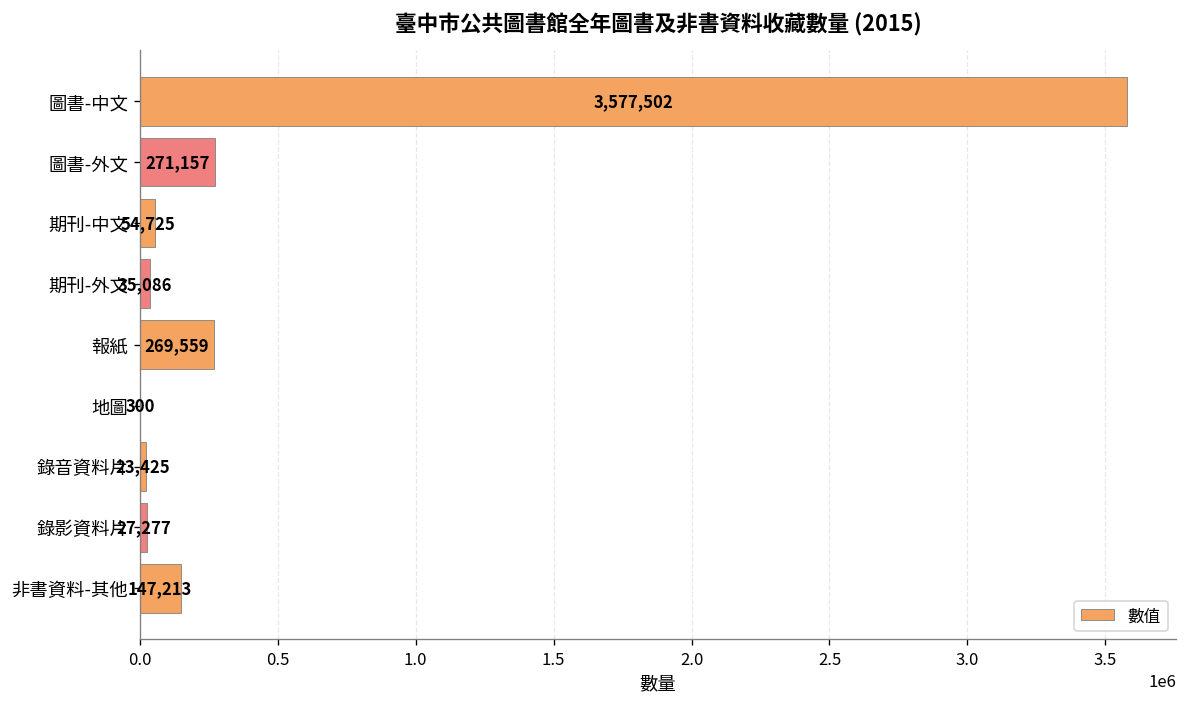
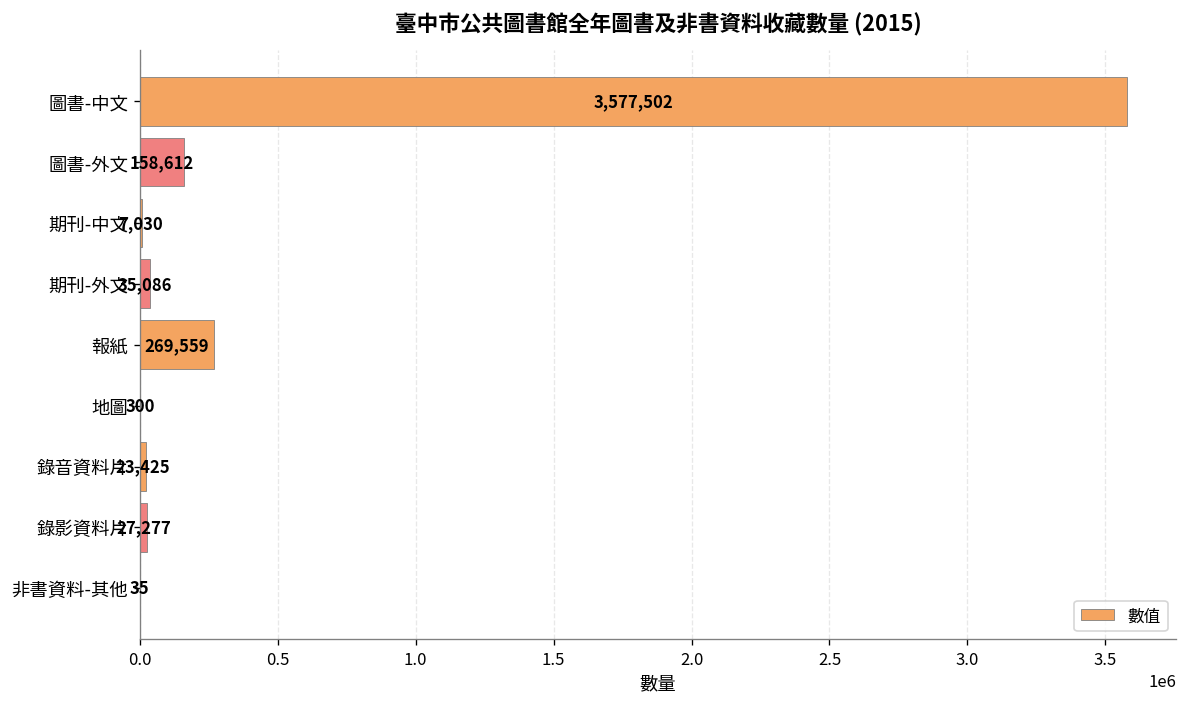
圖書-外文: 271,157 -> 158,612
期刊-中文: 54,725 -> 7,030
非書資料-其他: 147,213 -> 35
